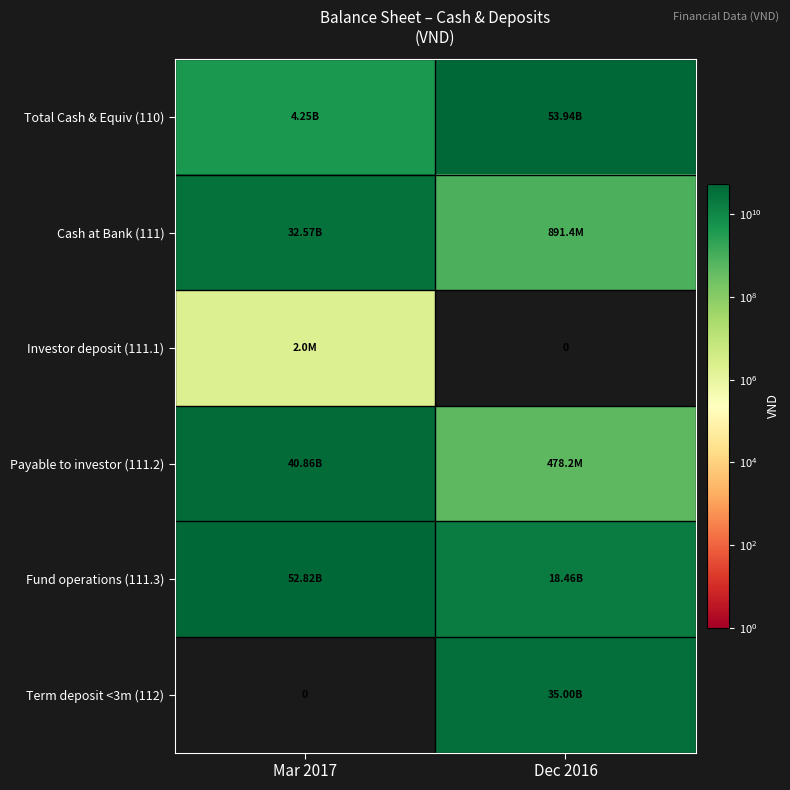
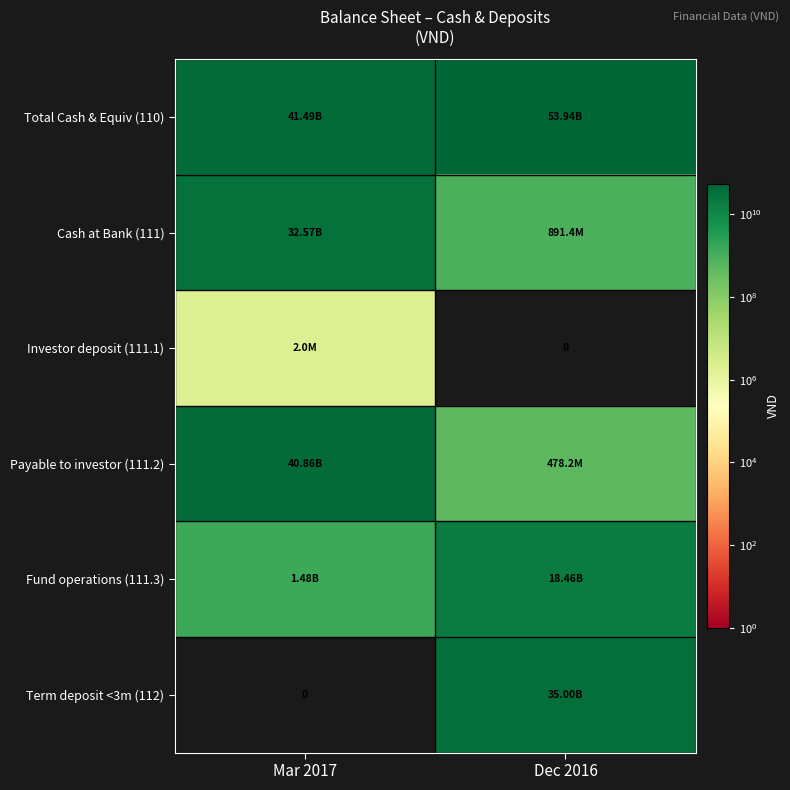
Total Cash & Equiv (110), Mar 2017: 4.25B -> 41.49B
Fund operations (111.3), Mar 2017: 52.82B -> 1.48B
